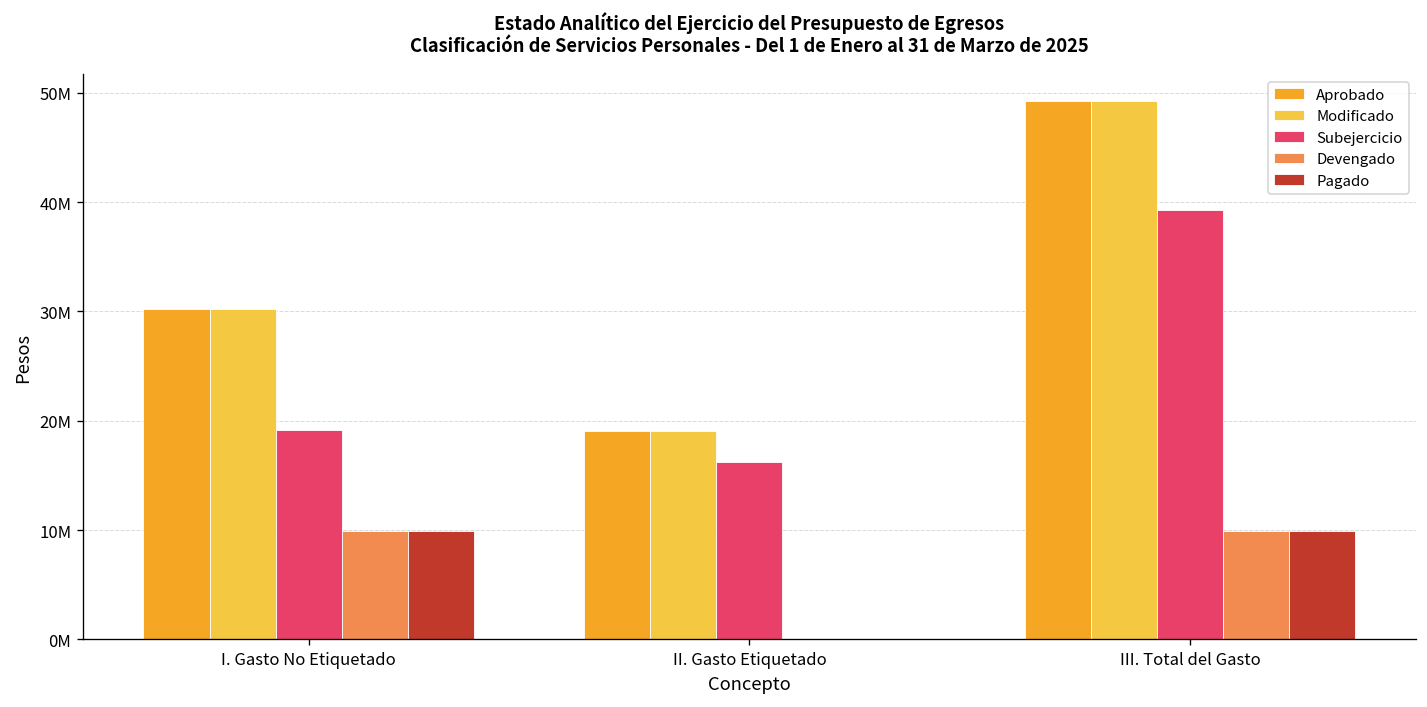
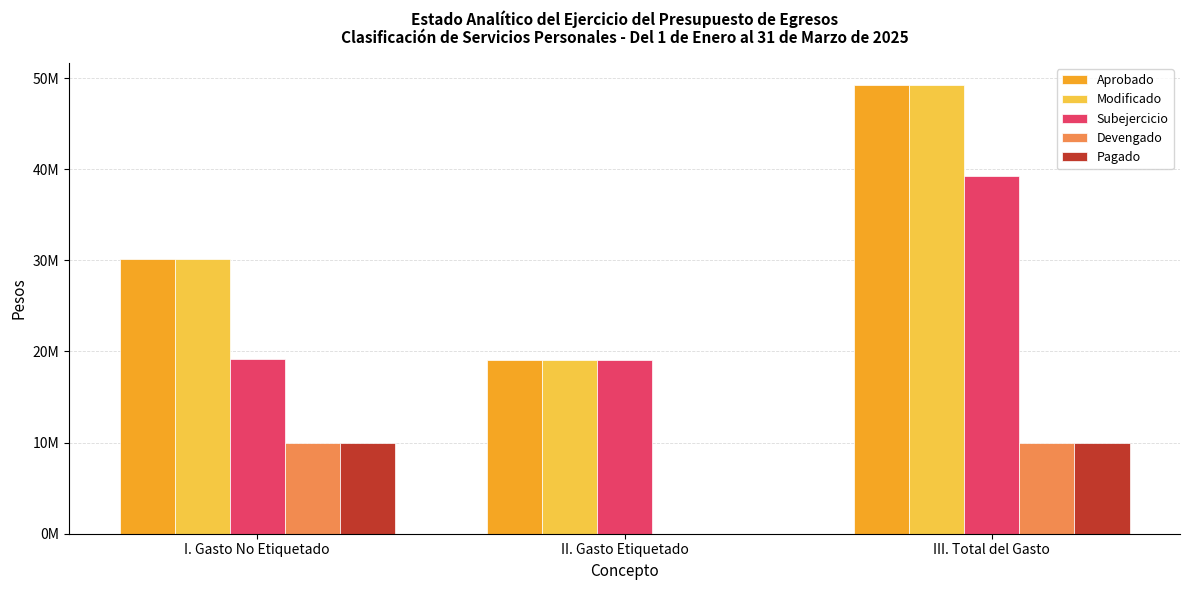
Subejercicio, II. Gasto Etiquetado: 16000000 -> 19000000
